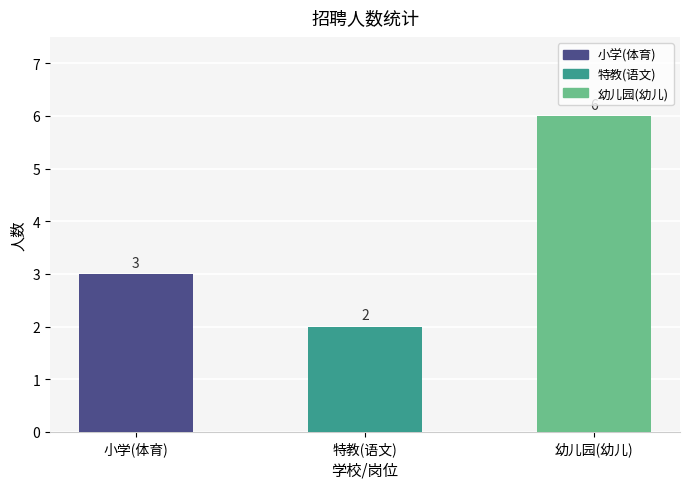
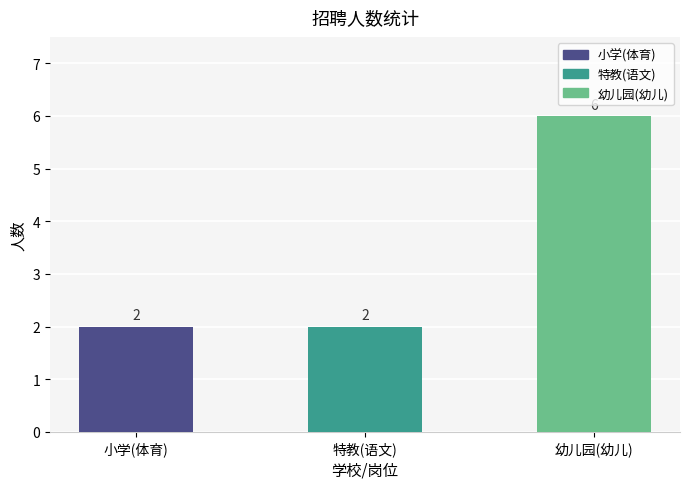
小学(体育): 3 -> 2
